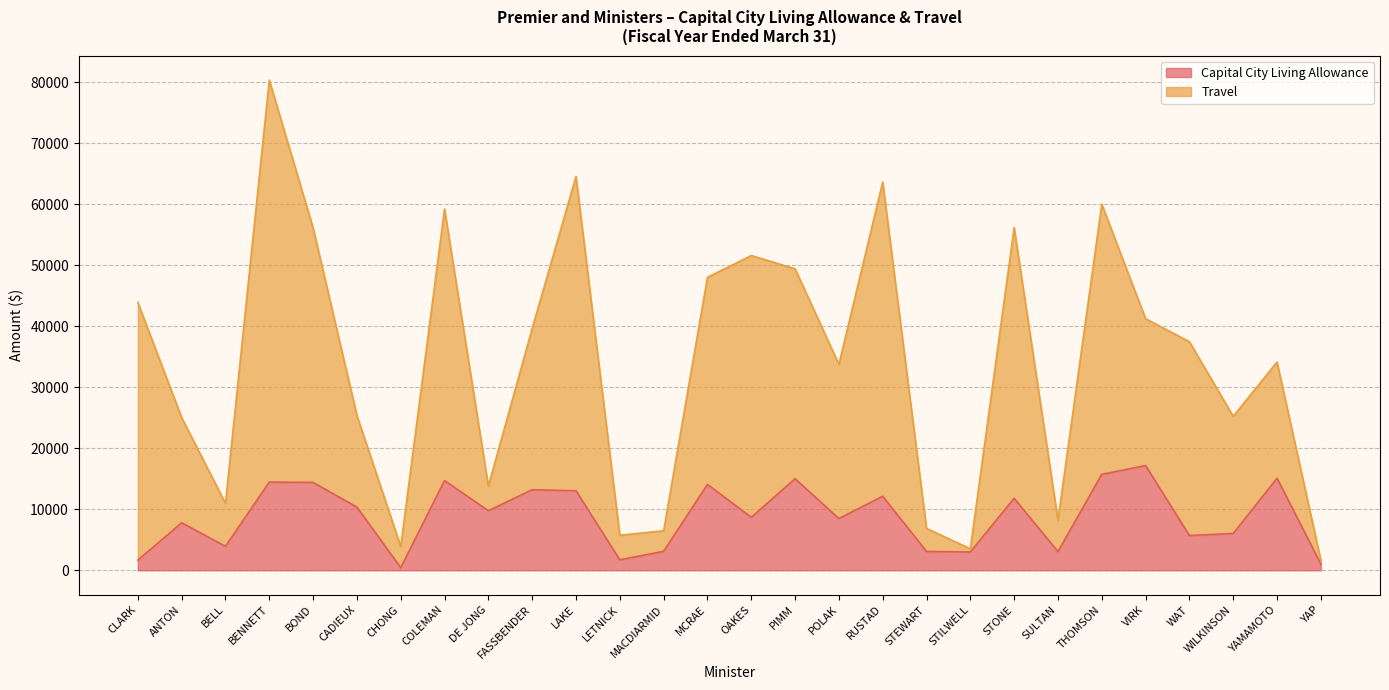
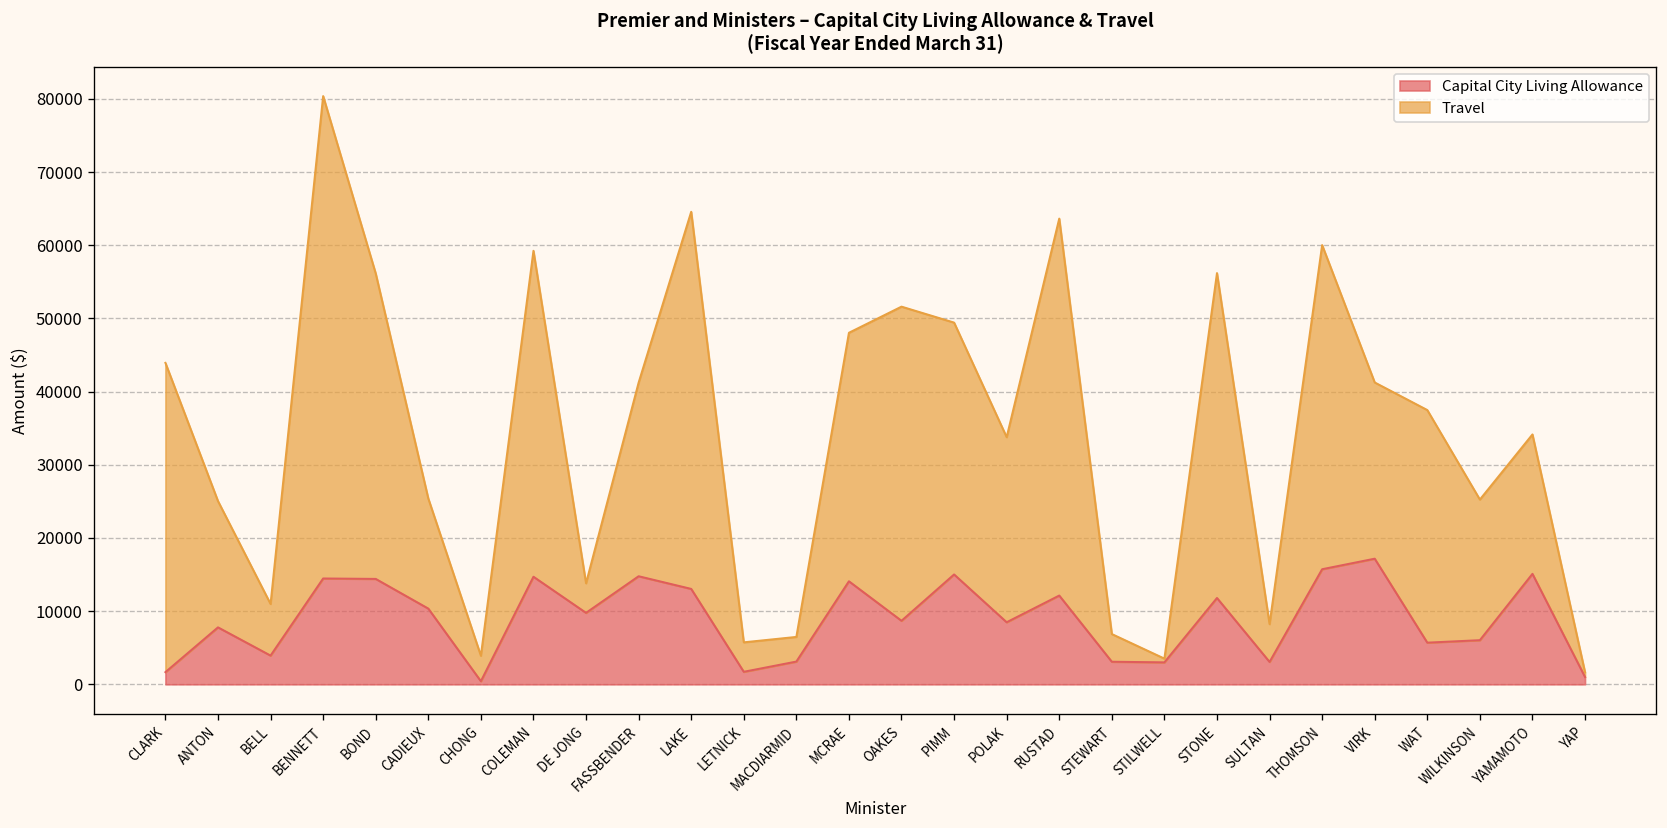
Capital City Living Allowance, FASSBENDER: 13000 -> 15000
